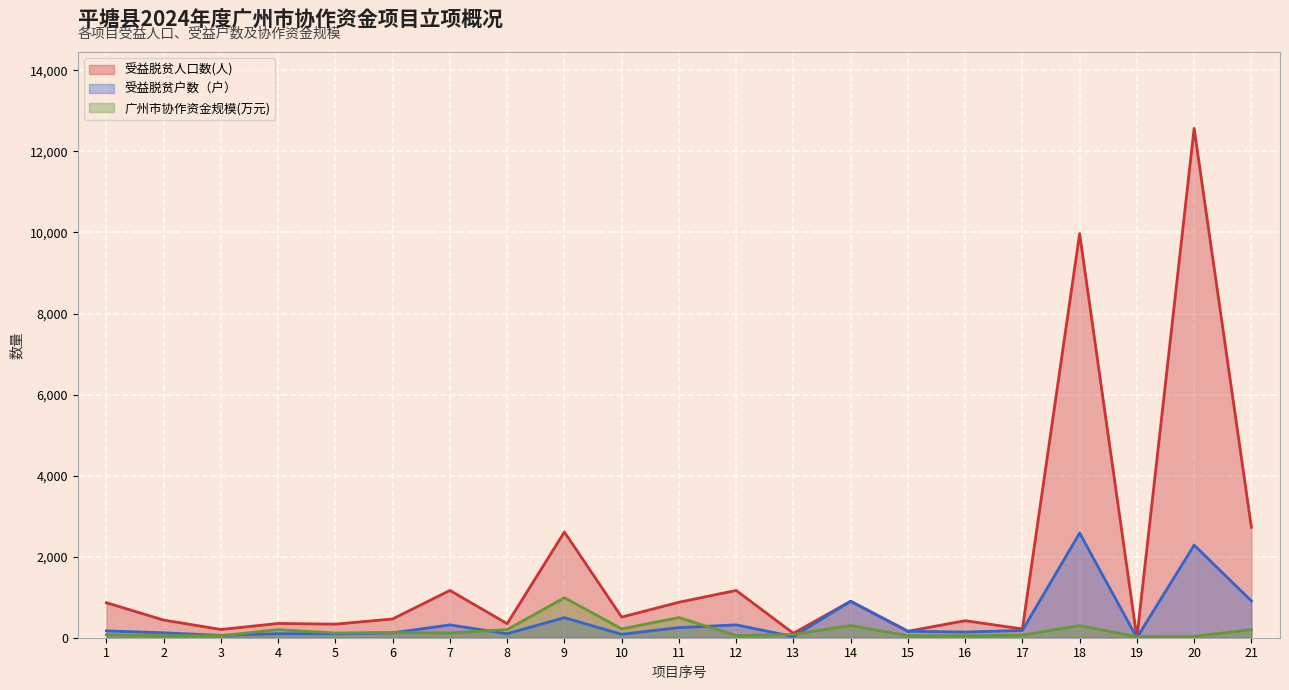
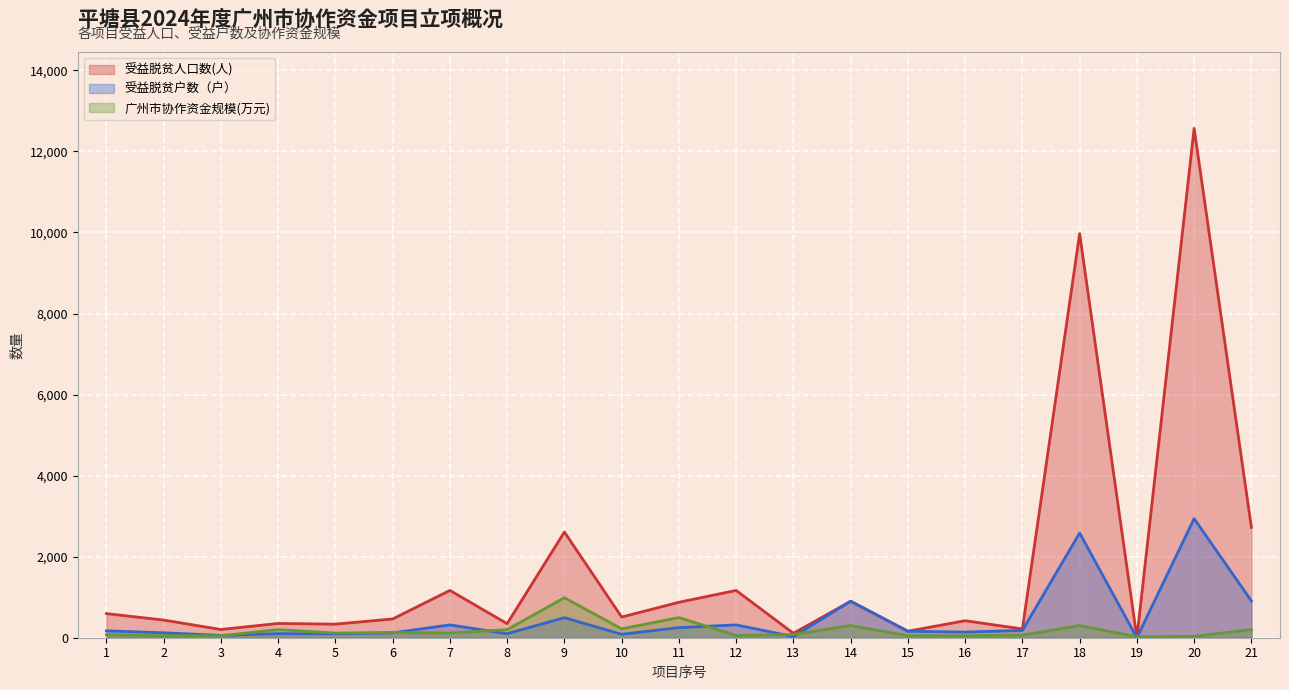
受益脱贫人口数(人), 1: 900 -> 600
受益脱贫户数（户）, 20: 2,300 -> 2,900
